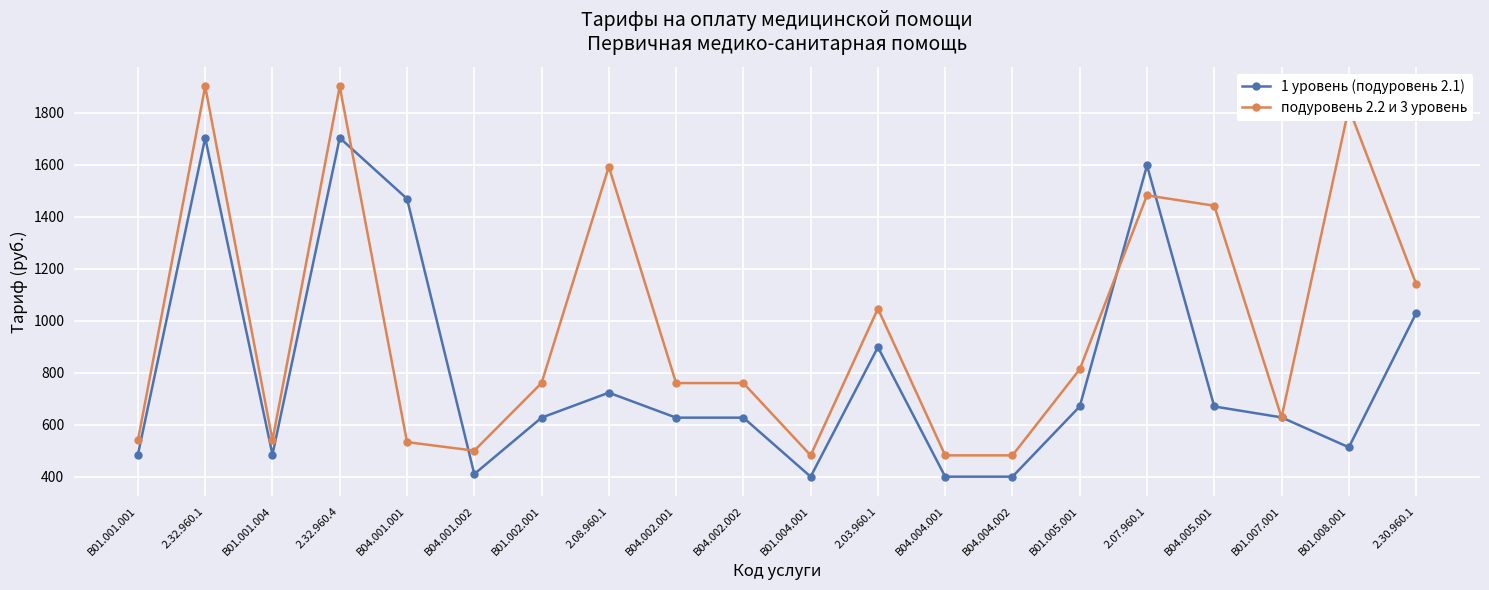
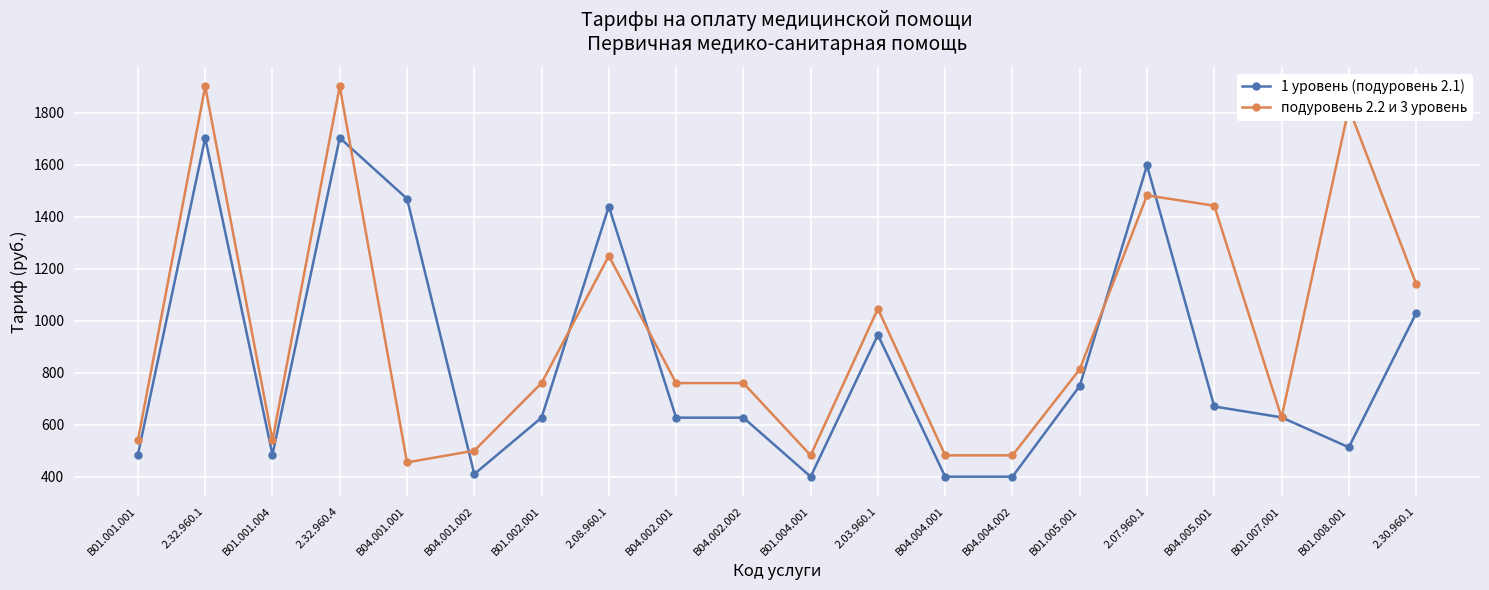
подуровень 2.2 и 3 уровень, B04.001.001: 530 -> 460
1 уровень (подуровень 2.1), 2.08.960.1: 720 -> 1440
подуровень 2.2 и 3 уровень, 2.08.960.1: 1590 -> 1250
1 уровень (подуровень 2.1), 2.03.960.1: 900 -> 950
1 уровень (подуровень 2.1), B01.005.001: 670 -> 750
